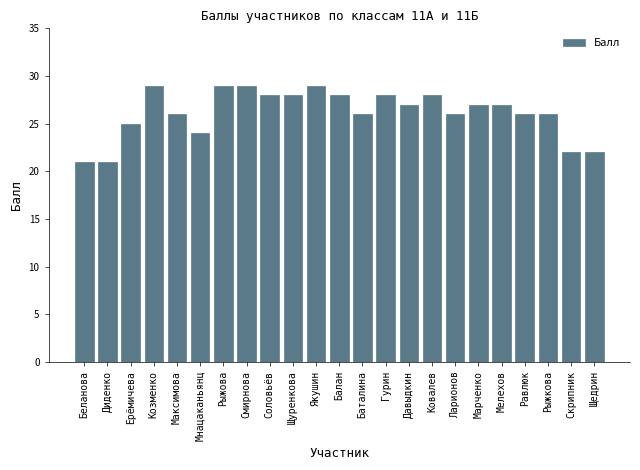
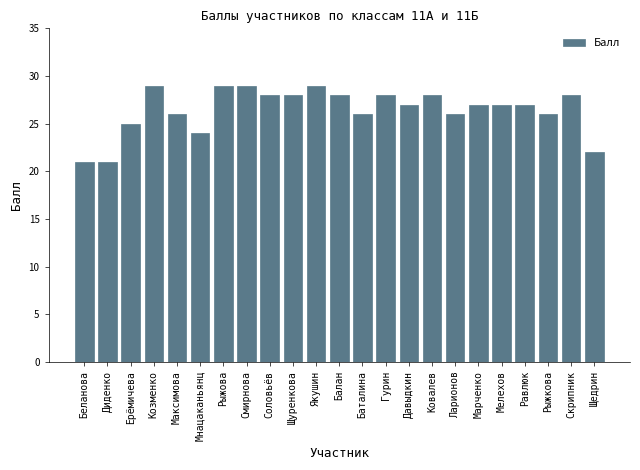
Равлюк: 26 -> 27
Скрипник: 22 -> 28
